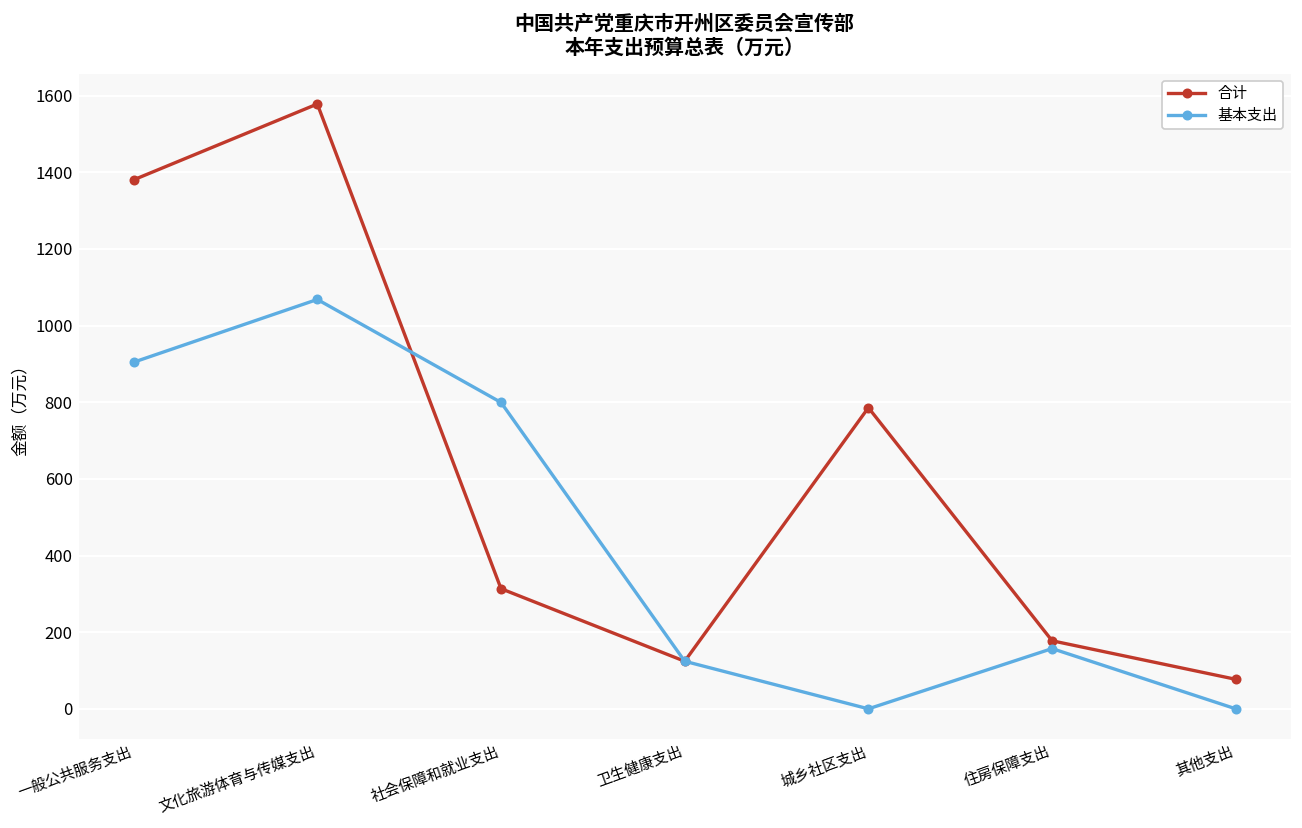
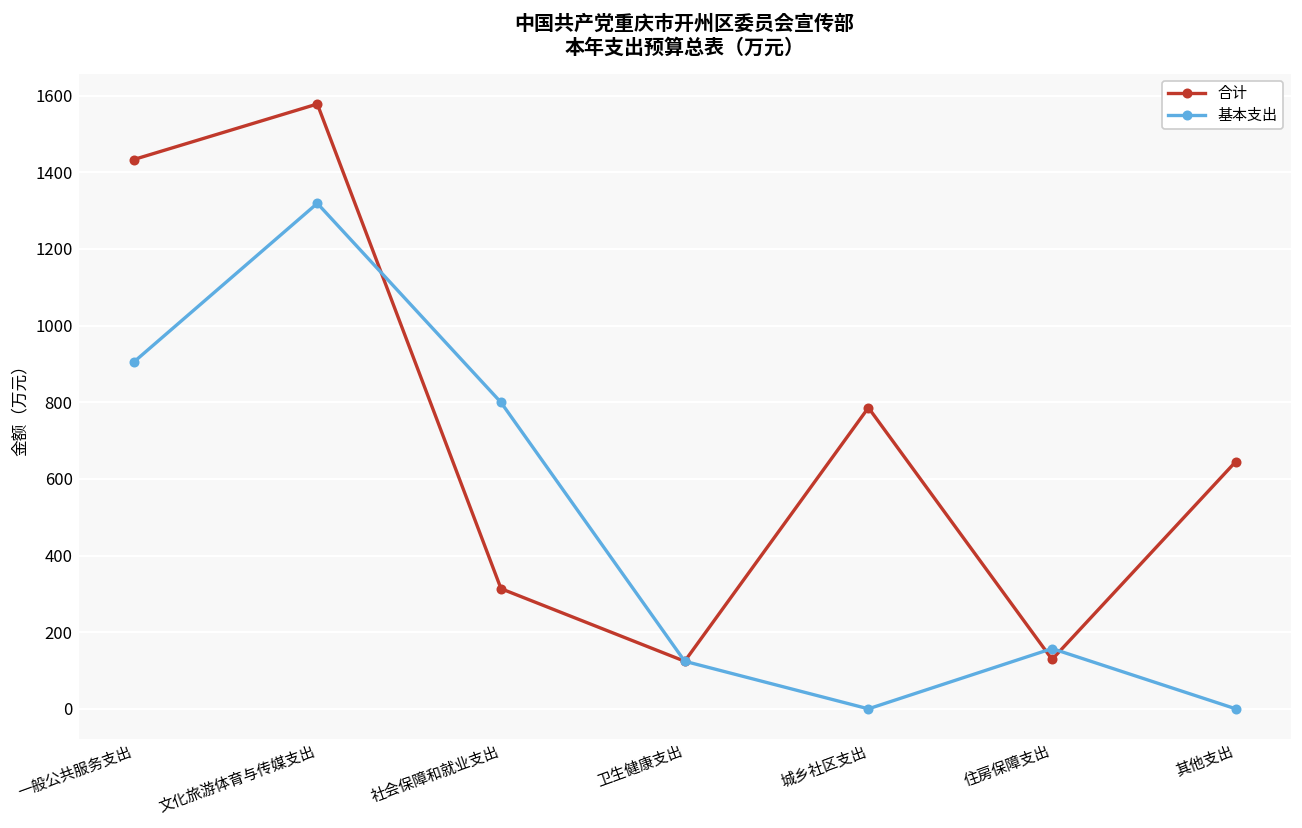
合计, 一般公共服务支出: 1380 -> 1430
基本支出, 文化旅游体育与传媒支出: 1070 -> 1320
合计, 住房保障支出: 180 -> 130
合计, 其他支出: 80 -> 650
